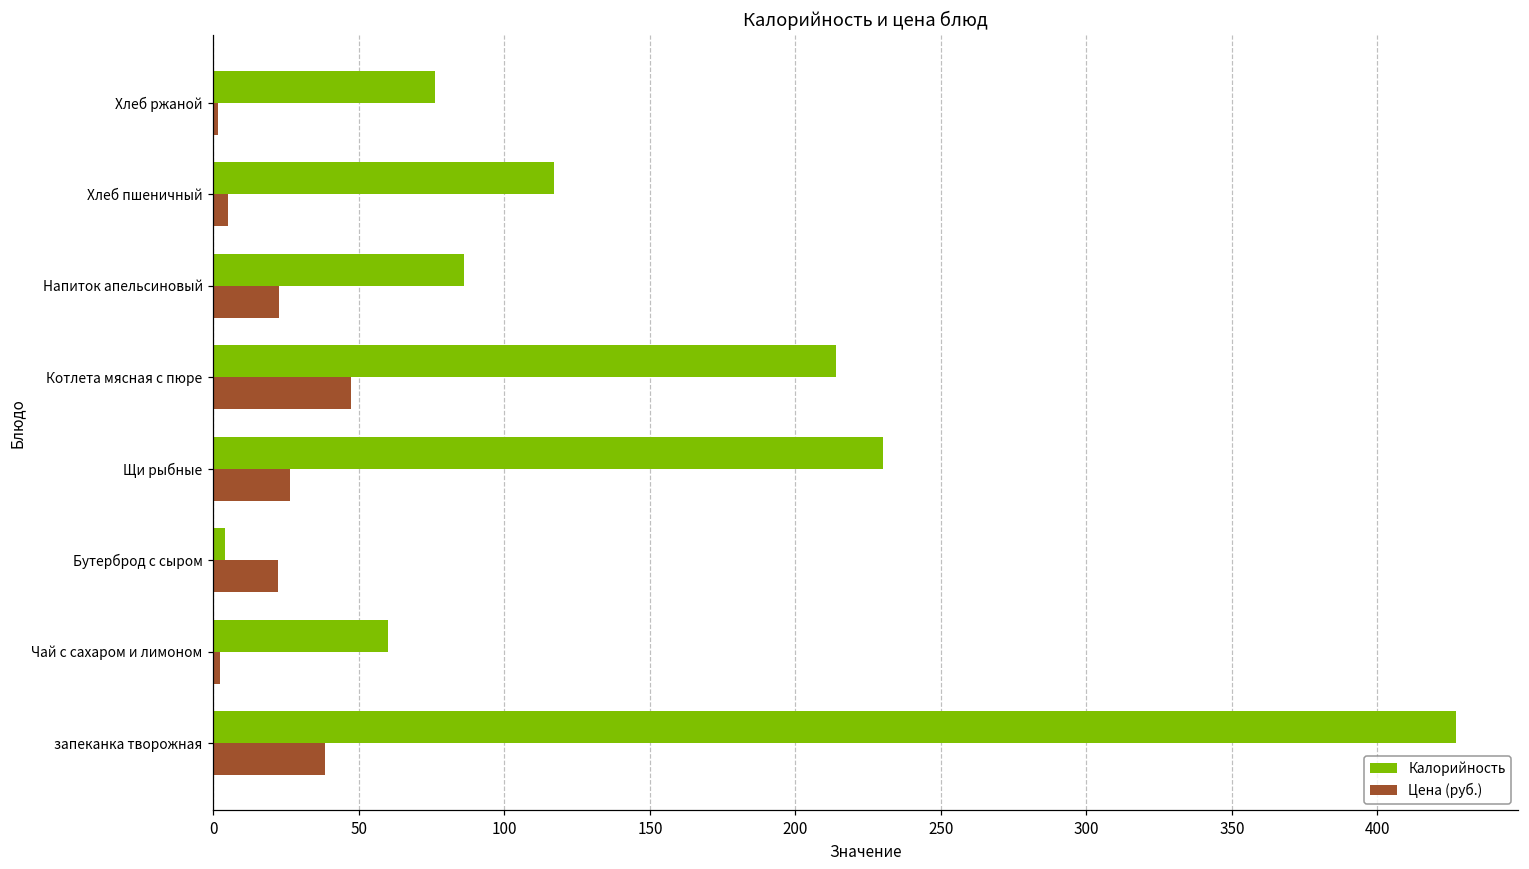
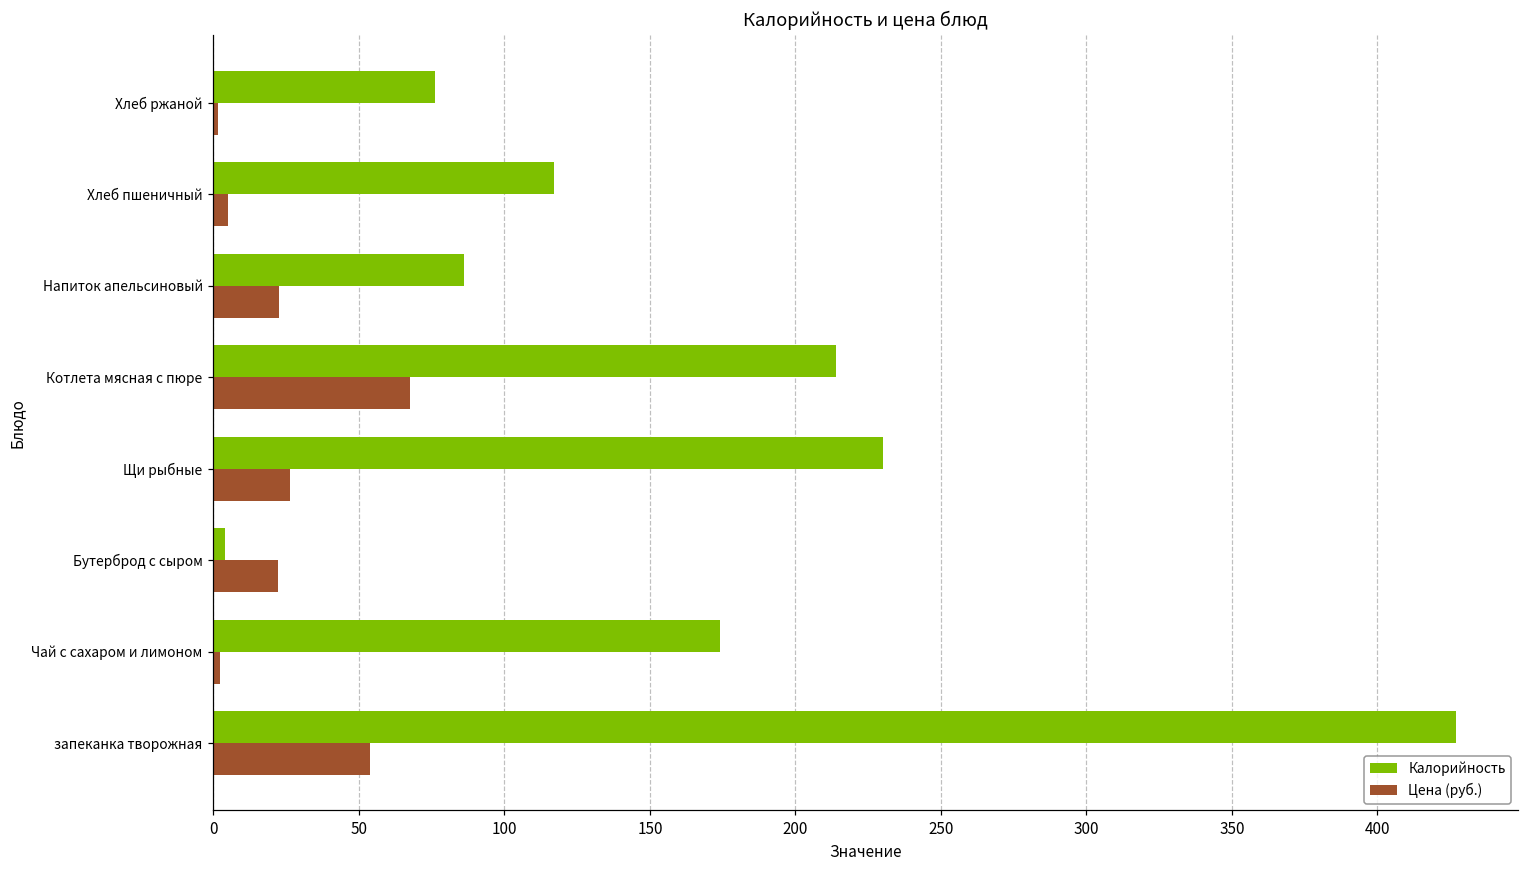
Цена (руб.), Котлета мясная с пюре: 47 -> 68
Калорийность, Чай с сахаром и лимоном: 60 -> 174
Цена (руб.), запеканка творожная: 38 -> 54
